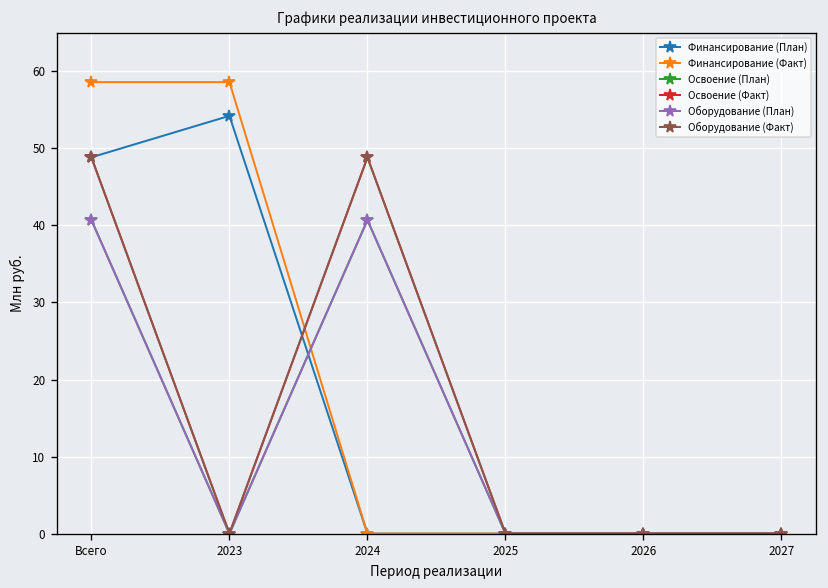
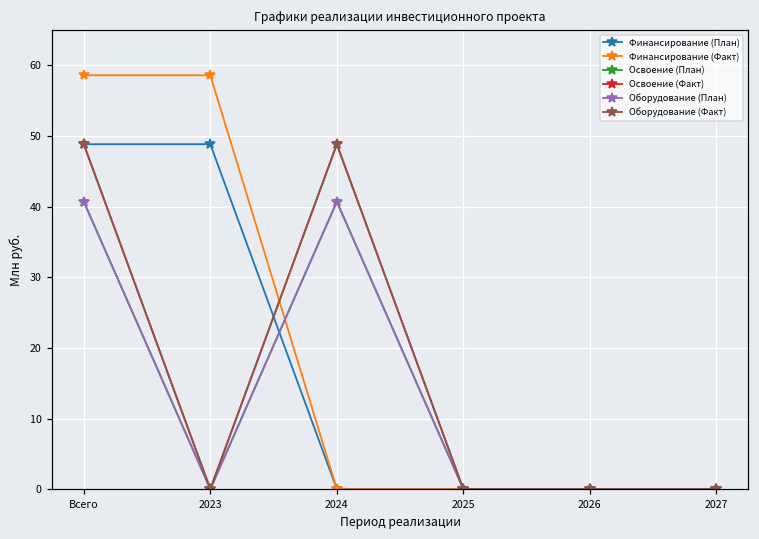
Финансирование (План), 2023: 54 -> 49
